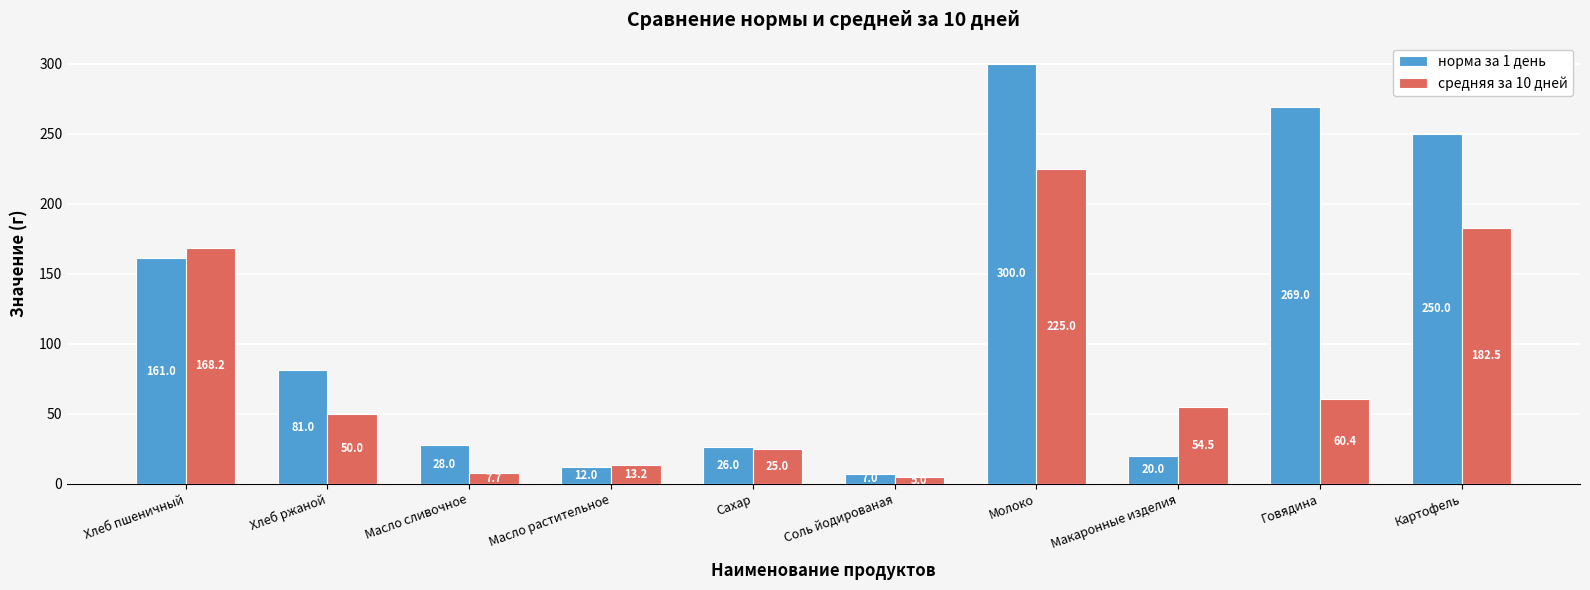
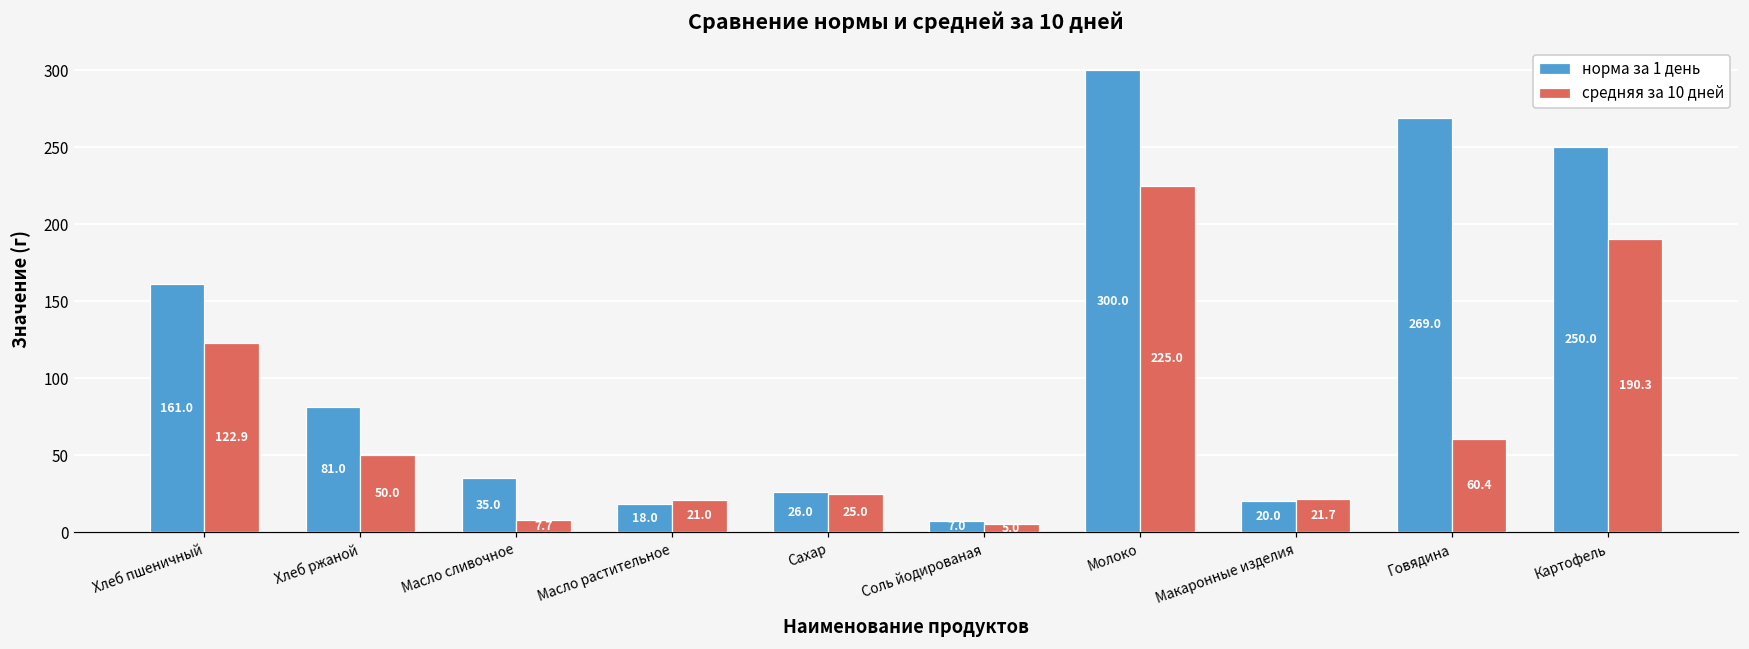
средняя за 10 дней, Хлеб пшеничный: 168.2 -> 122.9
норма за 1 день, Масло сливочное: 28.0 -> 35.0
норма за 1 день, Масло растительное: 12.0 -> 18.0
средняя за 10 дней, Масло растительное: 13.2 -> 21.0
средняя за 10 дней, Макаронные изделия: 54.5 -> 21.7
средняя за 10 дней, Картофель: 182.5 -> 190.3
